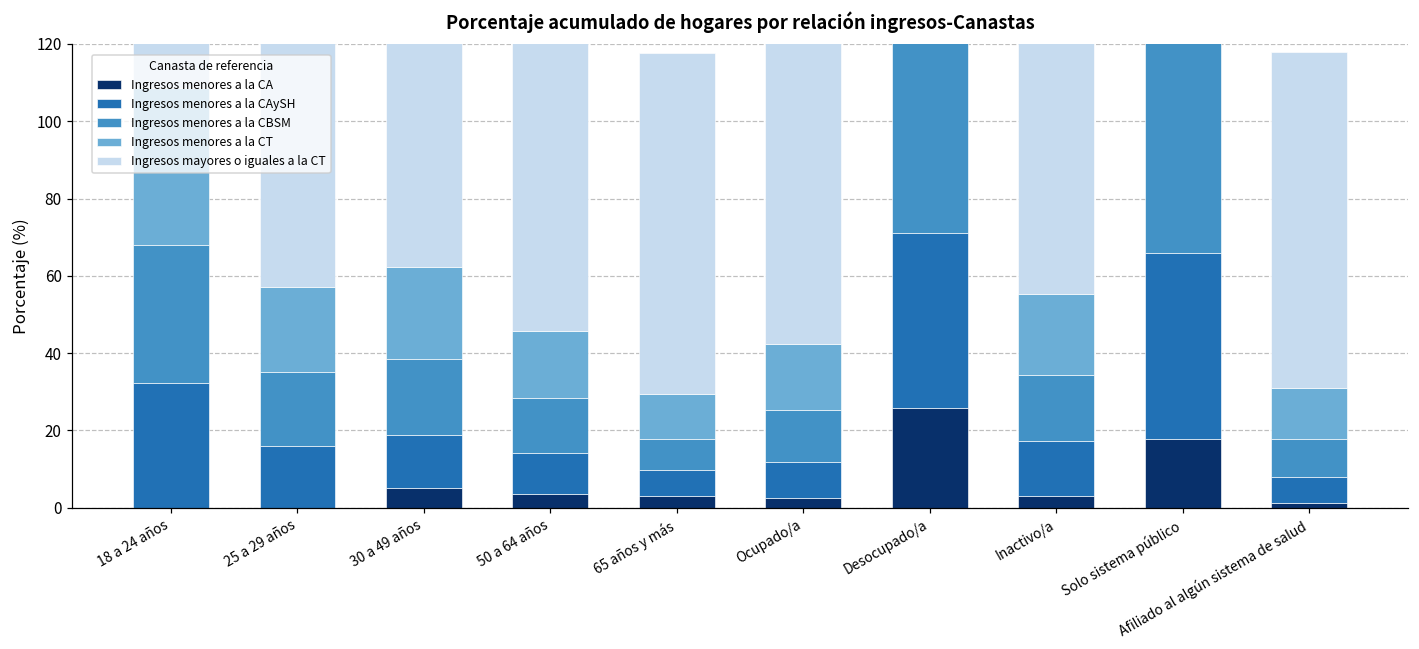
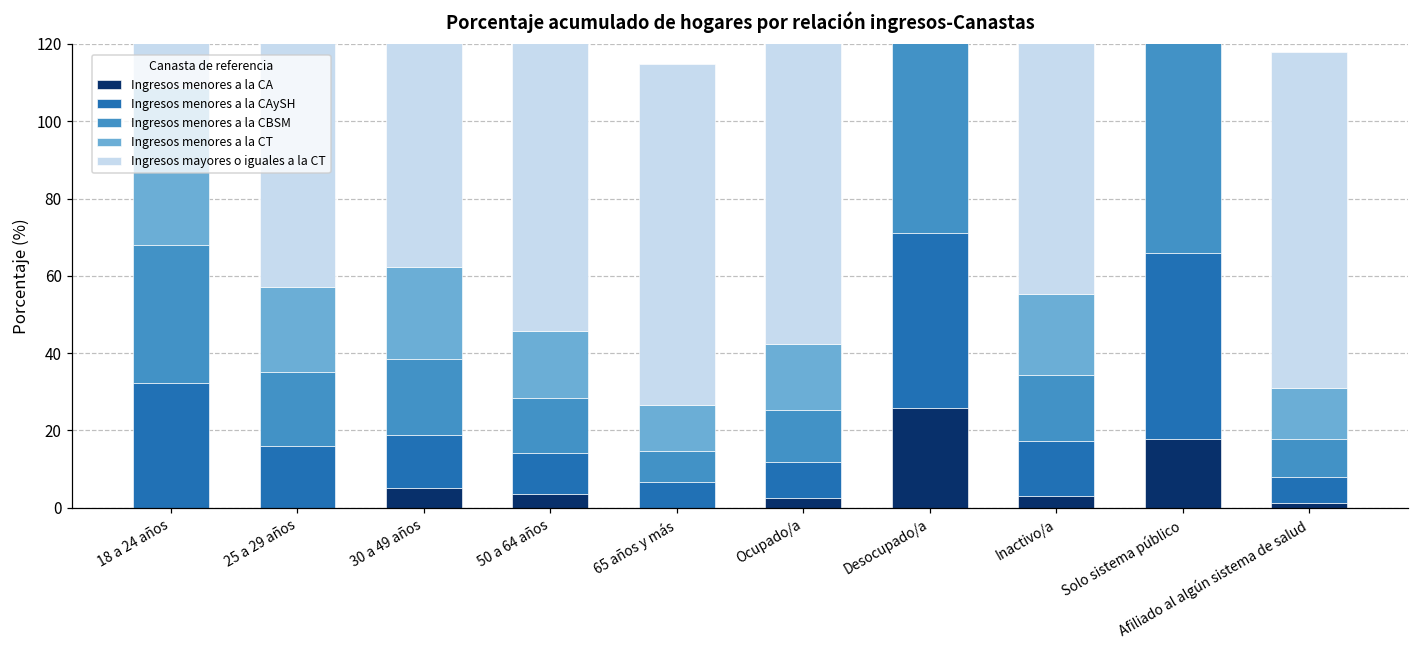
Ingresos menores a la CA, 65 años y más: 3 -> 0
